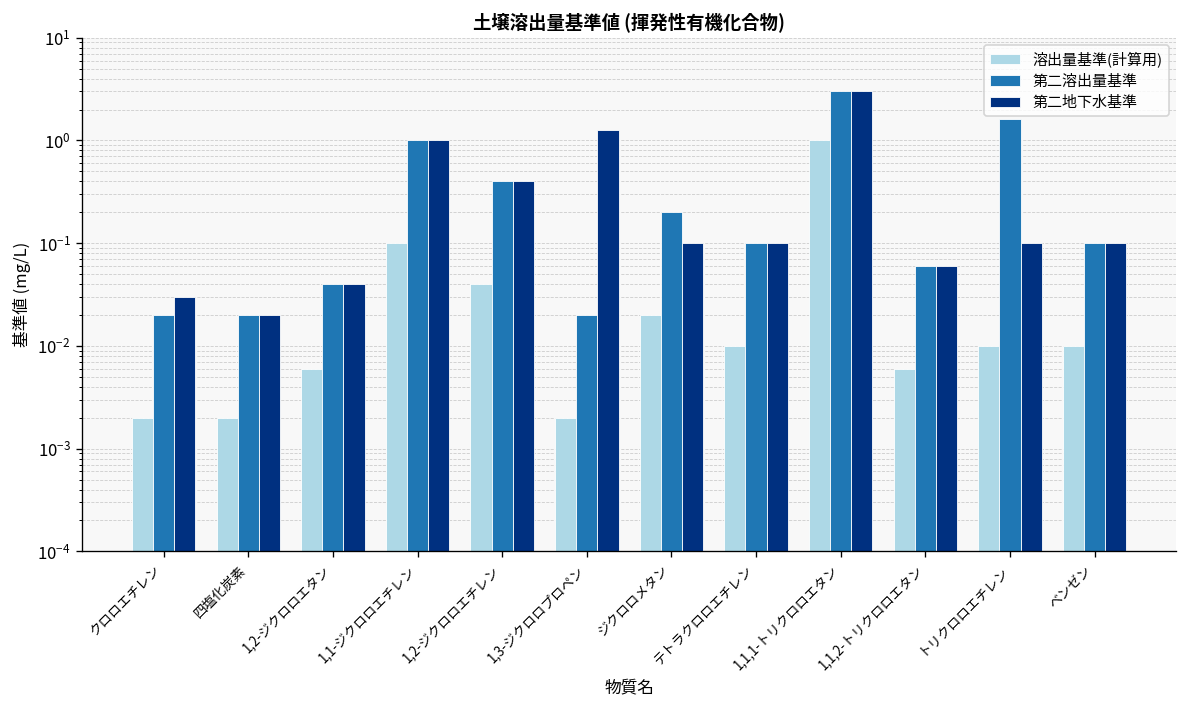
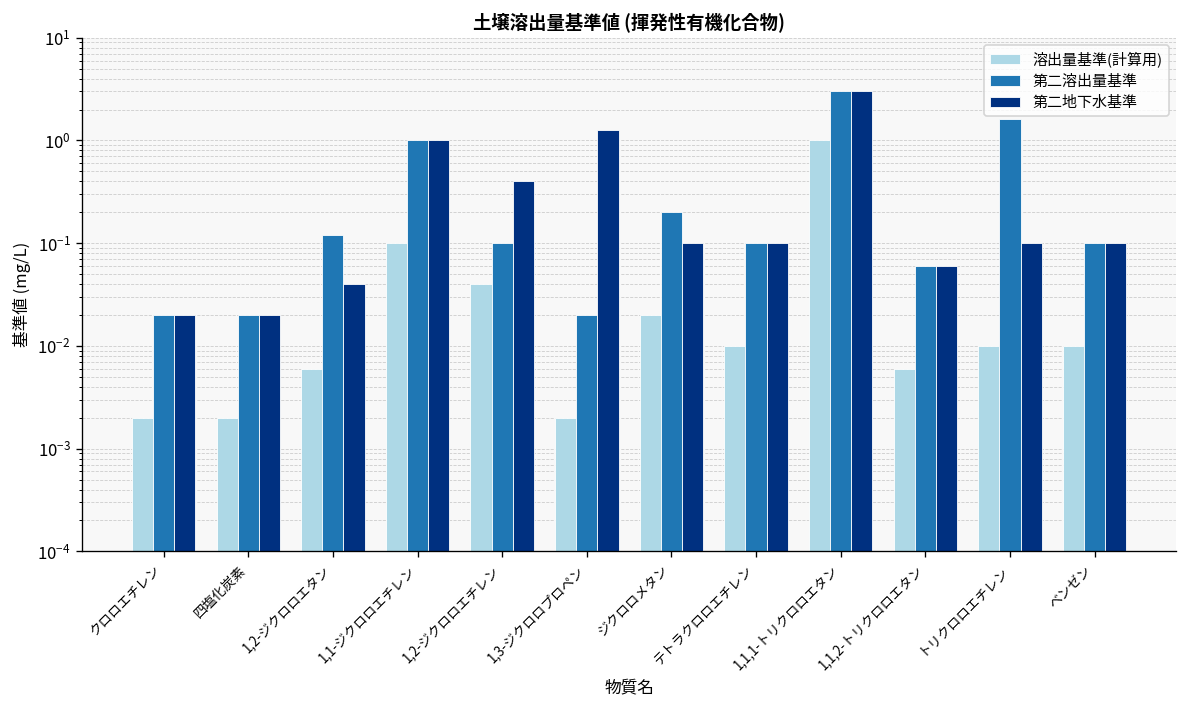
第二地下水基準, クロロエチレン: 0.03 -> 0.02
第二溶出量基準, 1,2-ジクロロエタン: 0.04 -> 0.12
第二溶出量基準, 1,2-ジクロロエチレン: 0.4 -> 0.1
